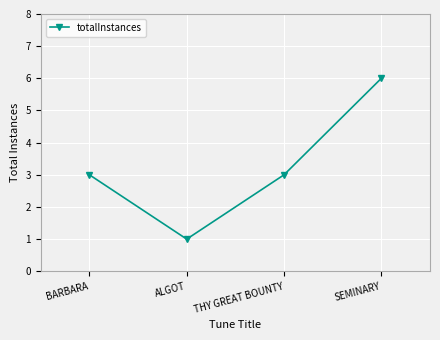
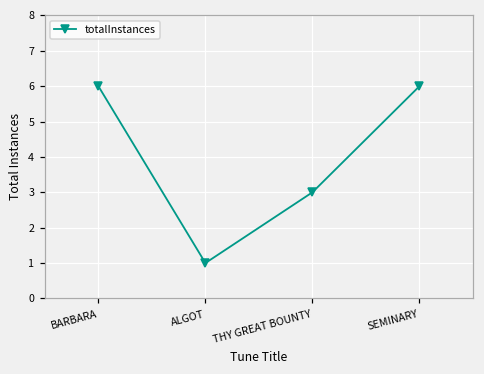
BARBARA: 3 -> 6
